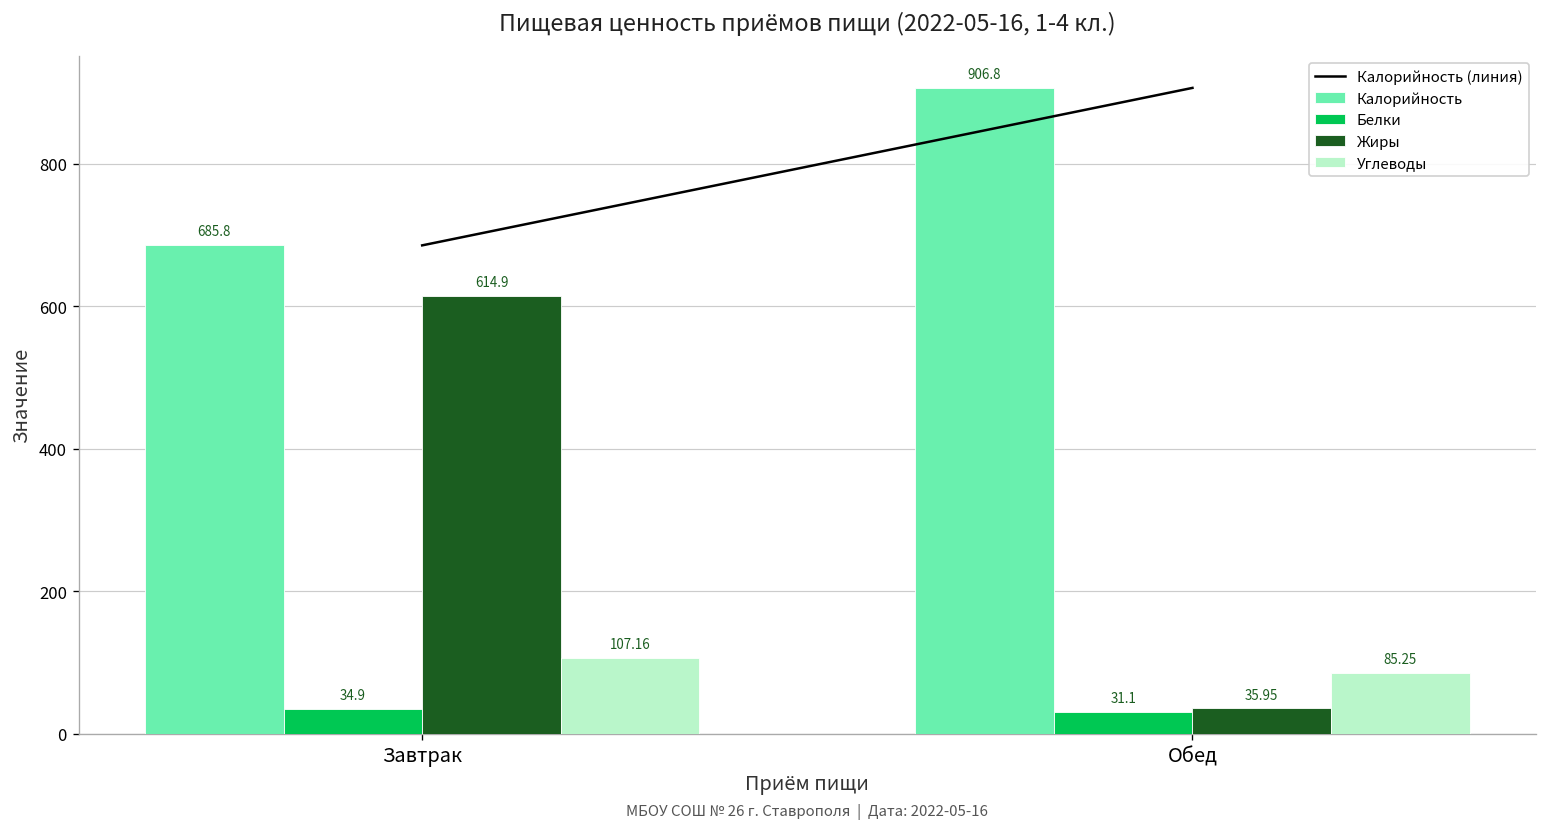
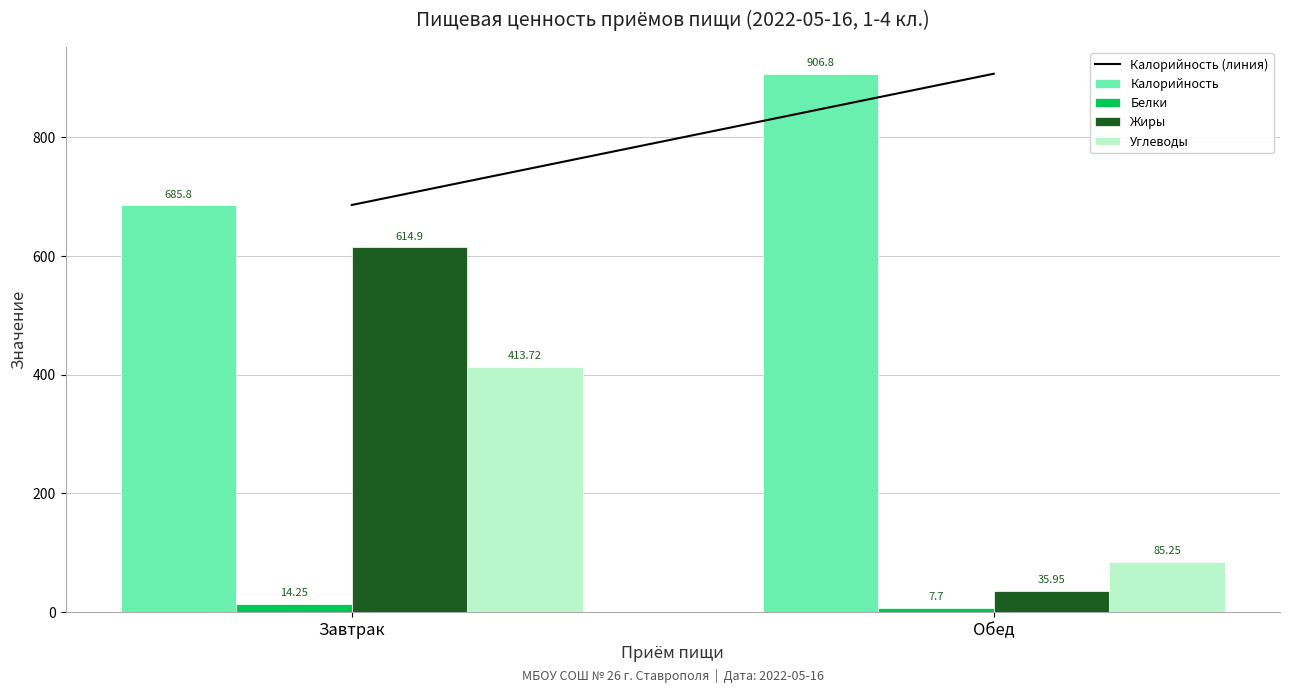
Белки, Завтрак: 34.9 -> 14.25
Углеводы, Завтрак: 107.16 -> 413.72
Белки, Обед: 31.1 -> 7.7
